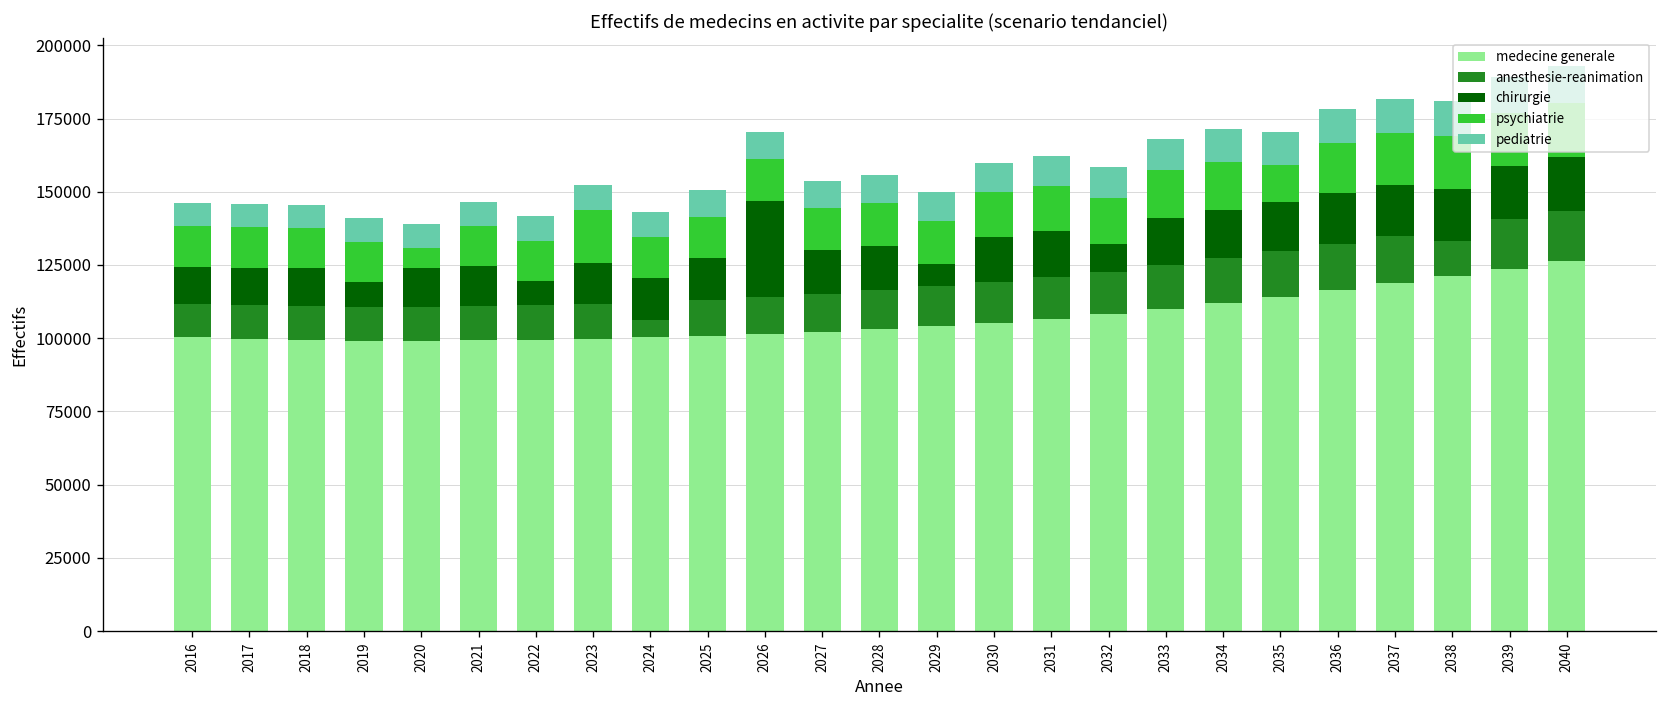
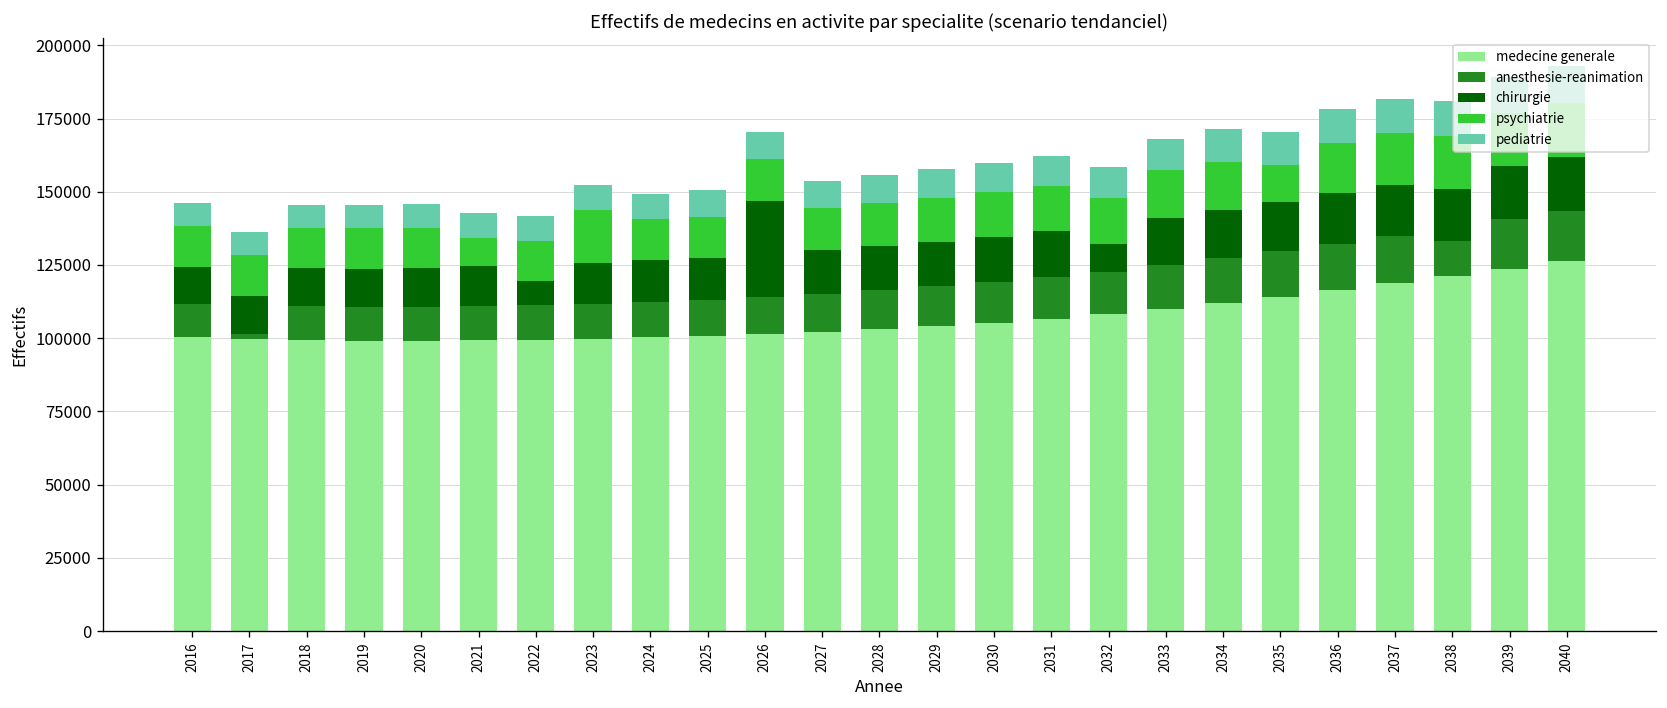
anesthesie-reanimation, 2017: 11000 -> 2000
chirurgie, 2019: 9000 -> 13000
psychiatrie, 2020: 7000 -> 14000
psychiatrie, 2021: 14000 -> 10000
anesthesie-reanimation, 2024: 6000 -> 12000
chirurgie, 2029: 7000 -> 15000
